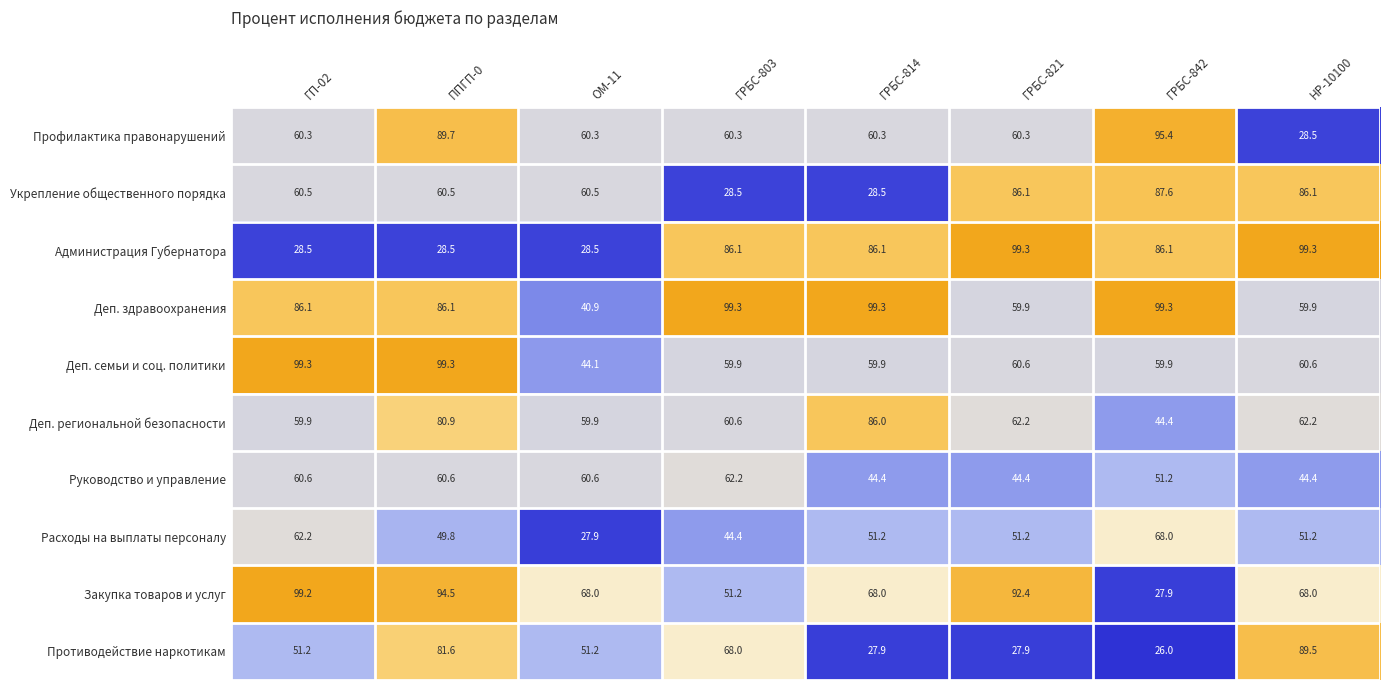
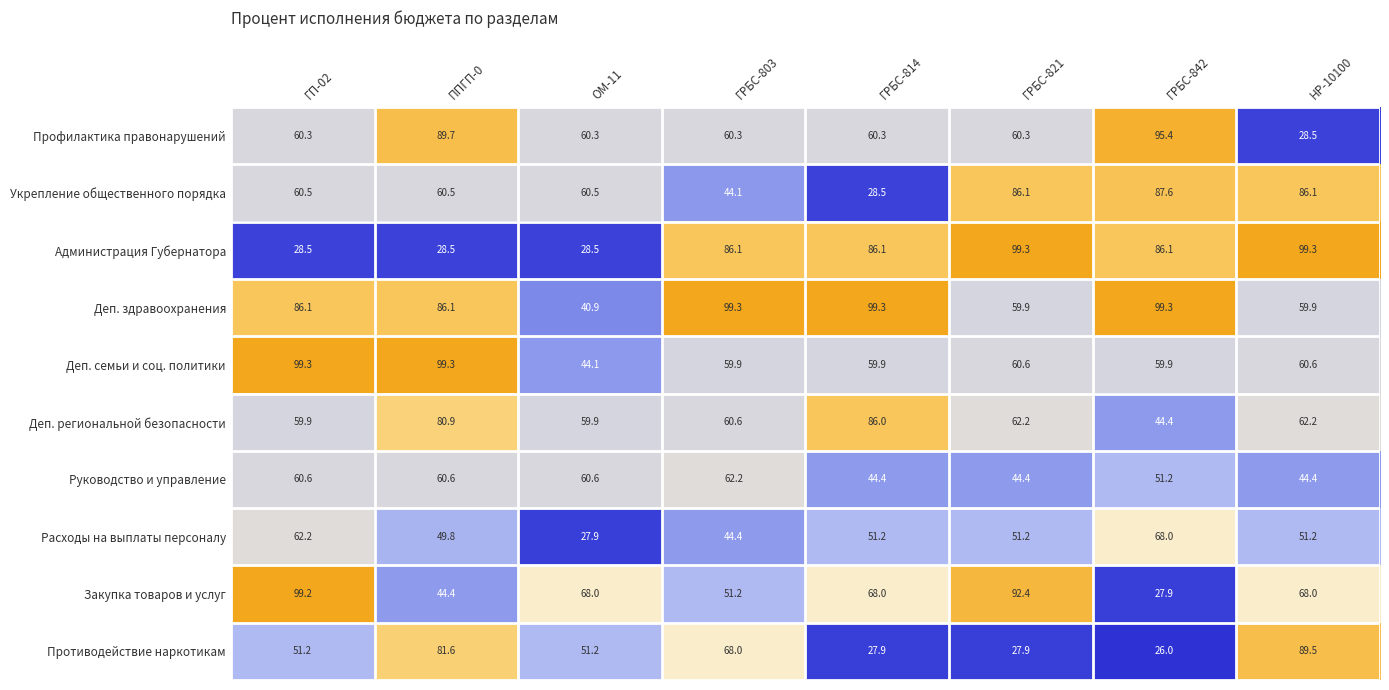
Укрепление общественного порядка, ГРБС-803: 28.5 -> 44.1
Закупка товаров и услуг, ППГП-0: 94.5 -> 44.4
